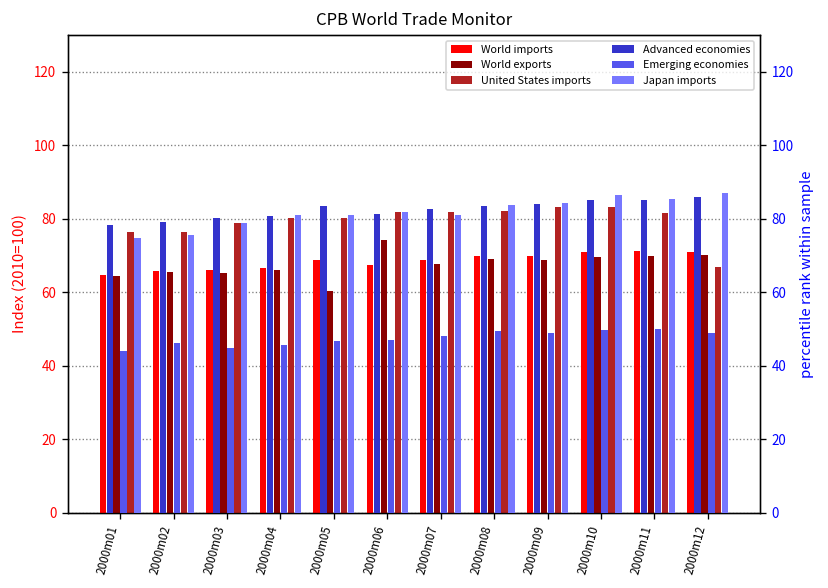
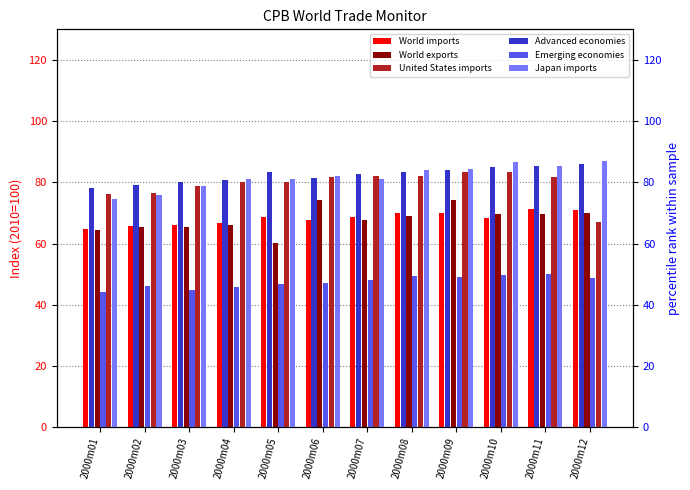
World exports, 2000m09: 69 -> 74
World imports, 2000m10: 71 -> 68
